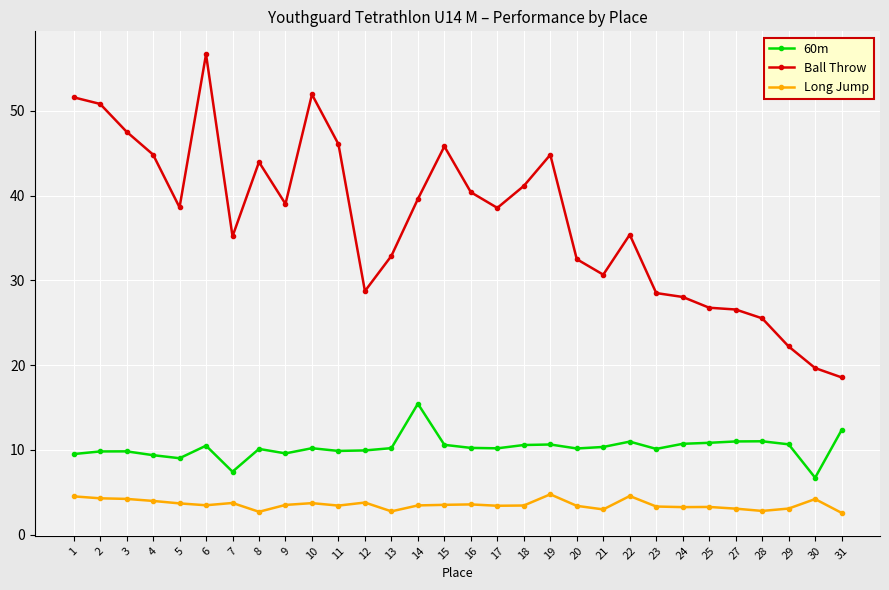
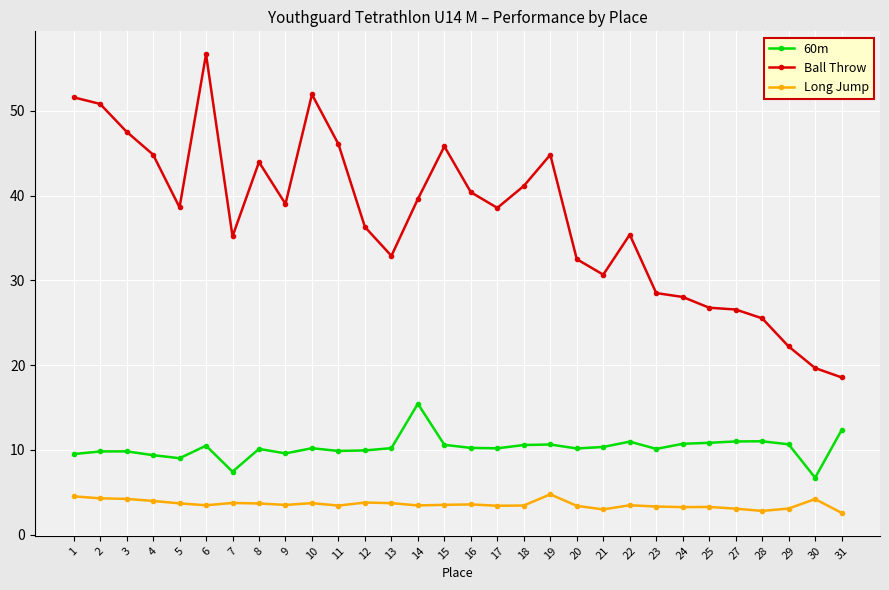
Long Jump, 8: 3 -> 4
Ball Throw, 12: 29 -> 36
Long Jump, 13: 3 -> 4
Long Jump, 22: 5 -> 3
